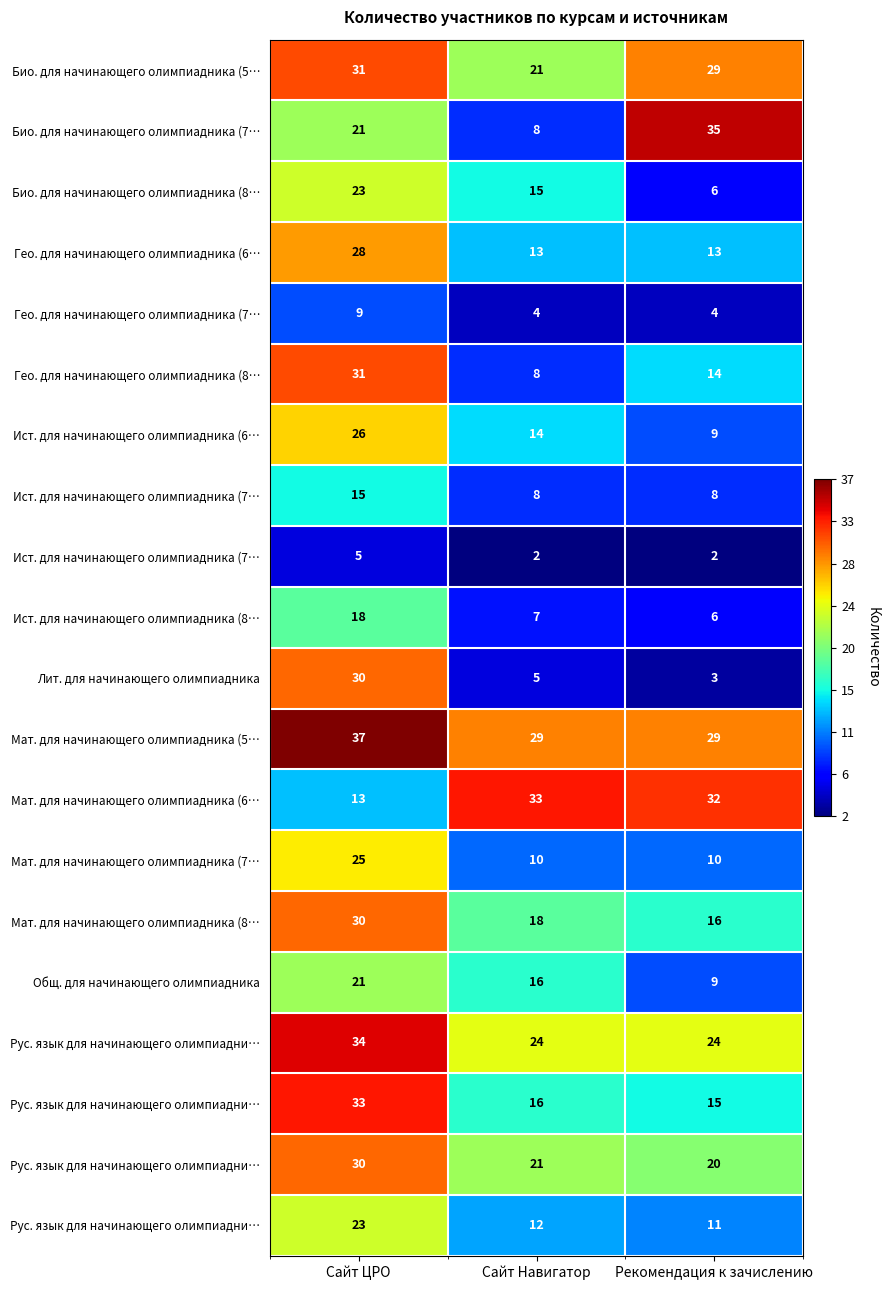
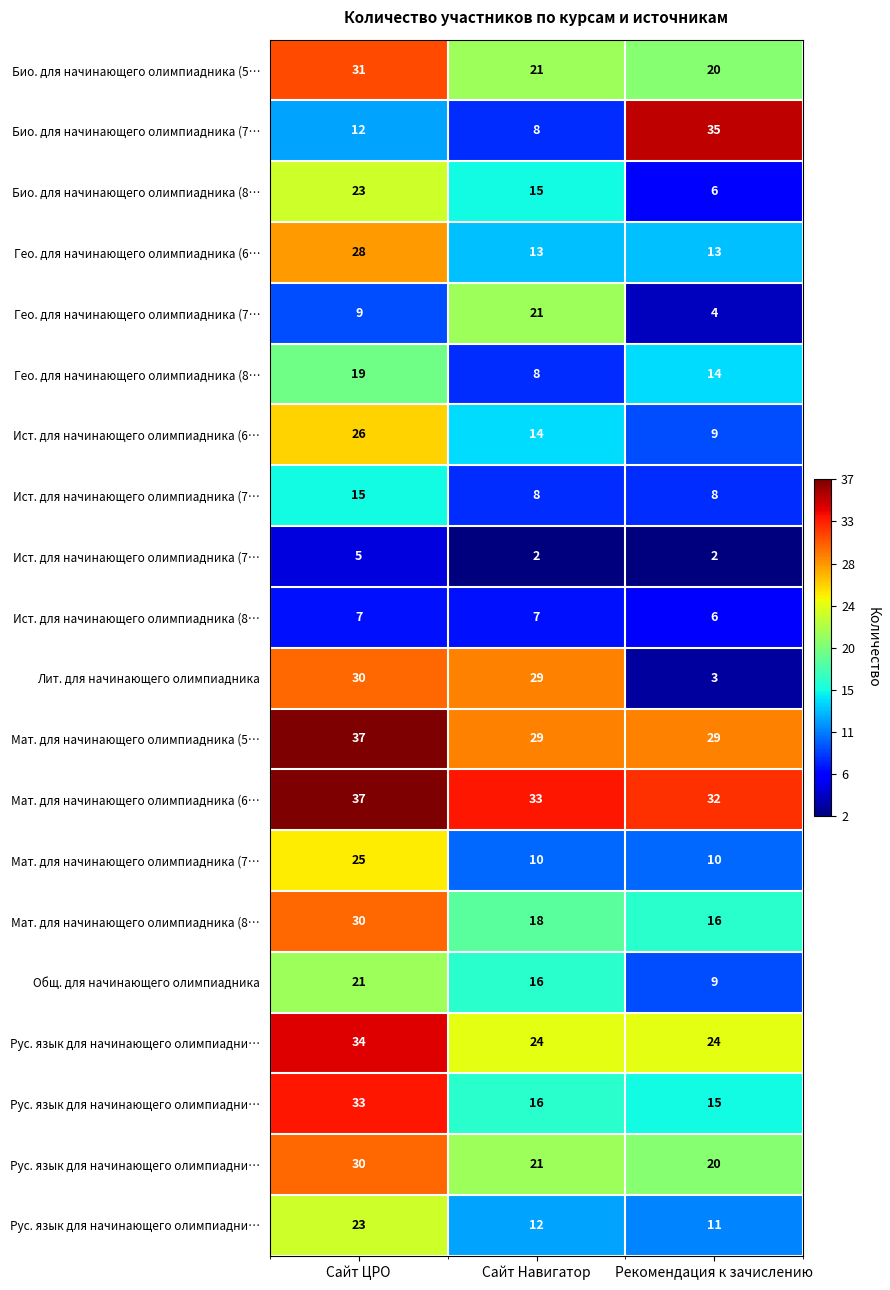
Био. для начинающего олимпиадника (5…, Рекомендация к зачислению: 29 -> 20
Био. для начинающего олимпиадника (7…, Сайт ЦРО: 21 -> 12
Гео. для начинающего олимпиадника (7…, Сайт Навигатор: 4 -> 21
Гео. для начинающего олимпиадника (8…, Сайт ЦРО: 31 -> 19
Ист. для начинающего олимпиадника (8…, Сайт ЦРО: 18 -> 7
Лит. для начинающего олимпиадника, Сайт Навигатор: 5 -> 29
Мат. для начинающего олимпиадника (6…, Сайт ЦРО: 13 -> 37
